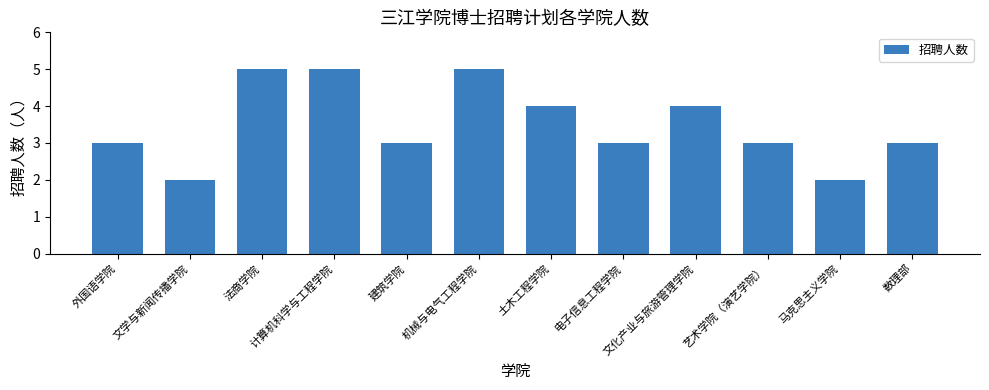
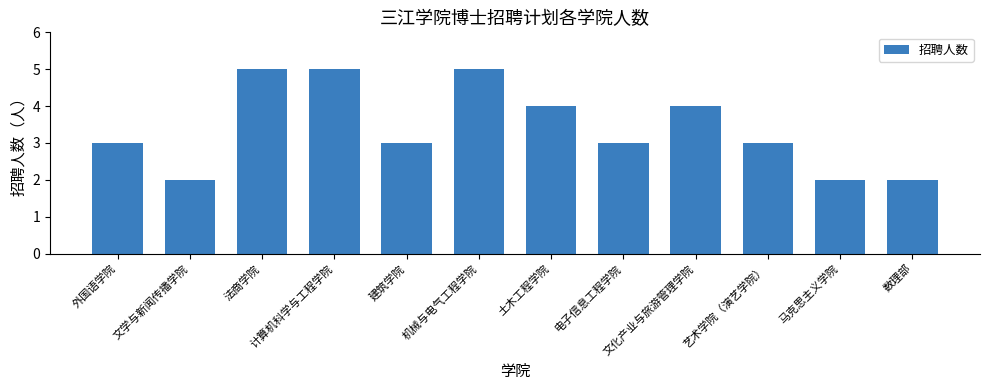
数理部: 3 -> 2
